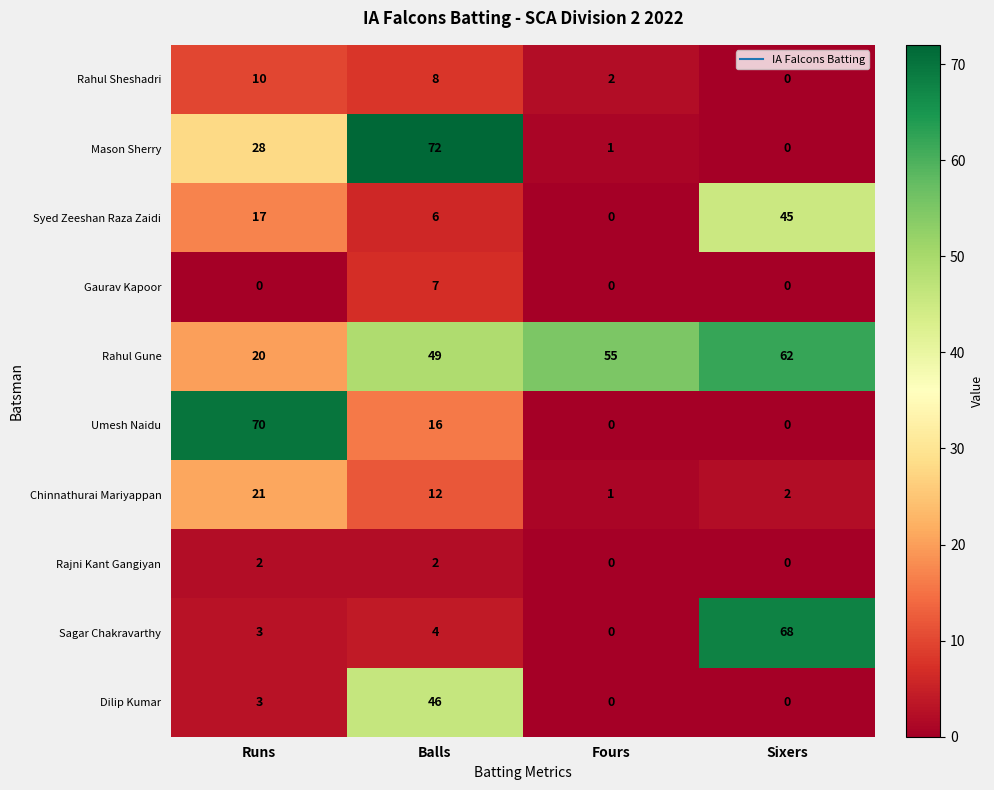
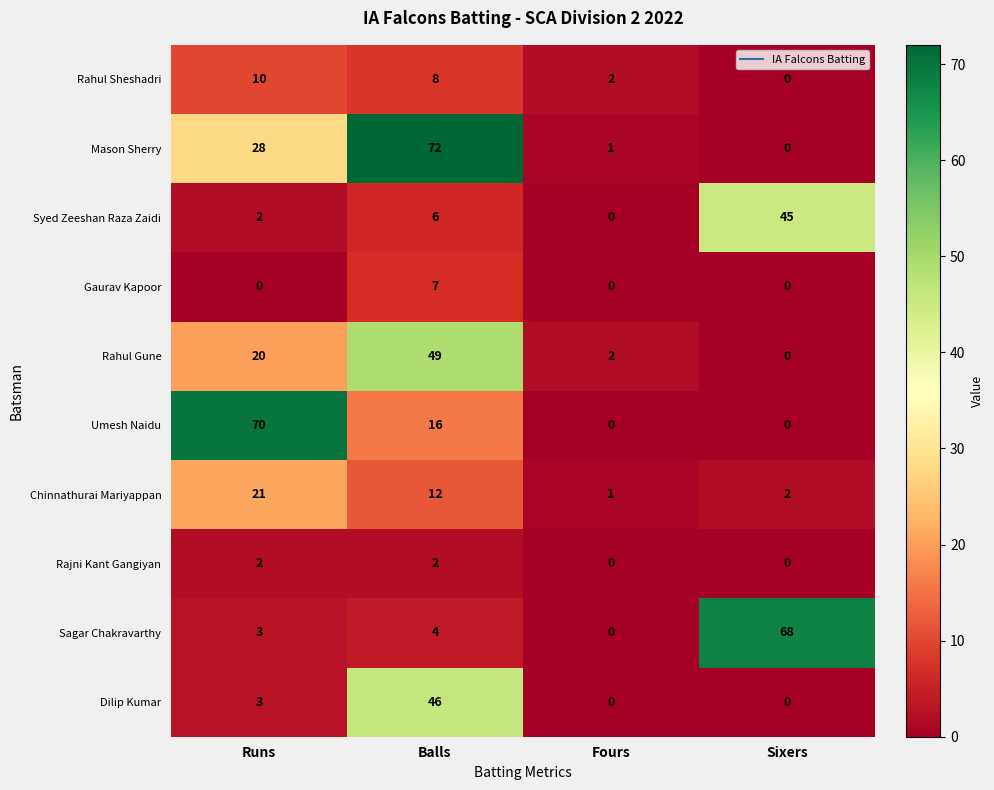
Syed Zeeshan Raza Zaidi, Runs: 17 -> 2
Rahul Gune, Fours: 55 -> 2
Rahul Gune, Sixers: 62 -> 0
